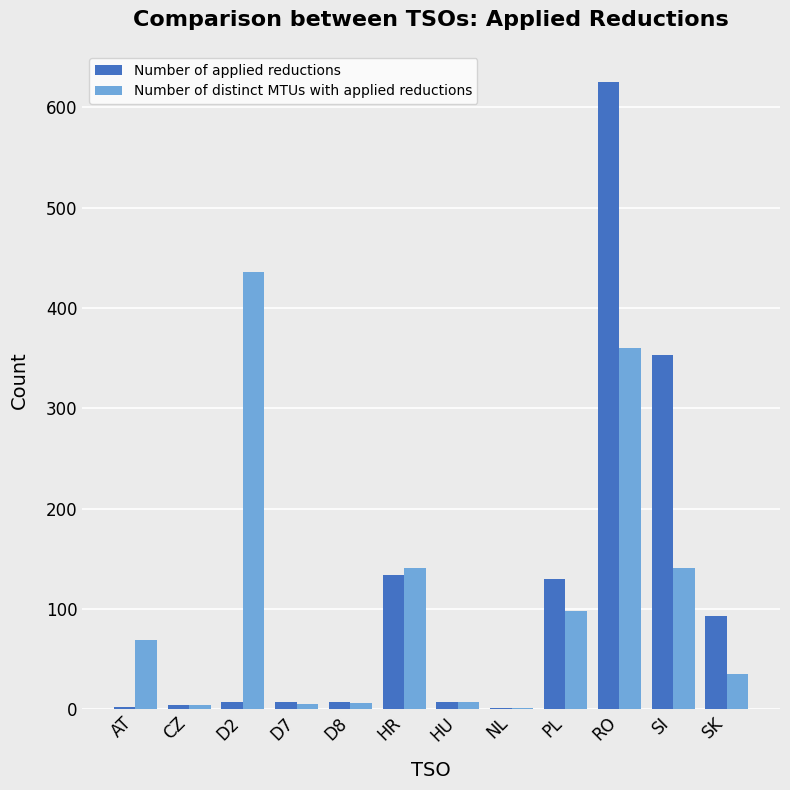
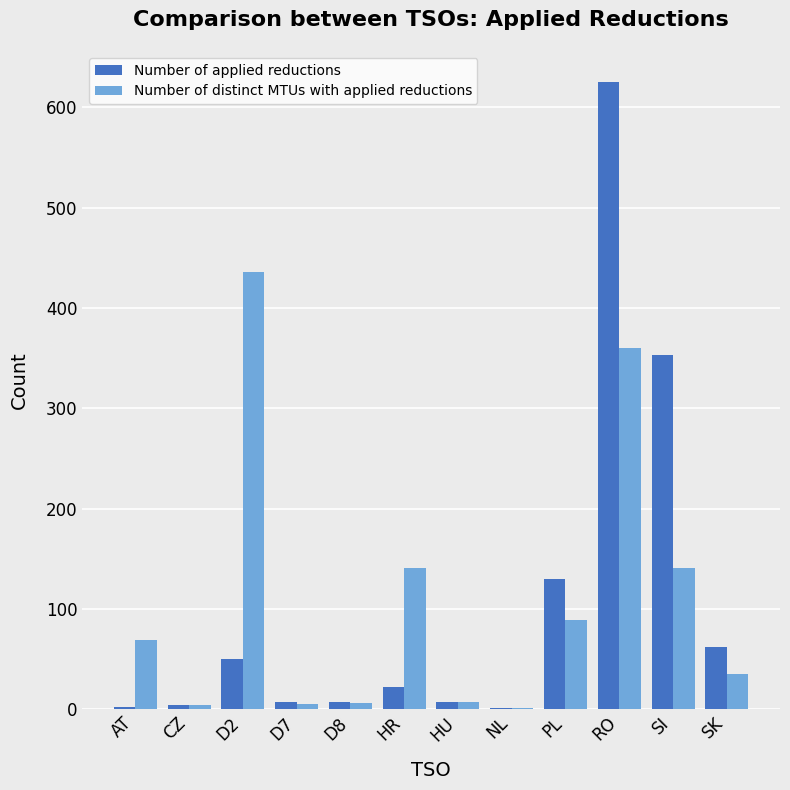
Number of applied reductions, D2: 7 -> 50
Number of applied reductions, HR: 134 -> 22
Number of distinct MTUs with applied reductions, PL: 98 -> 89
Number of applied reductions, SK: 93 -> 62
